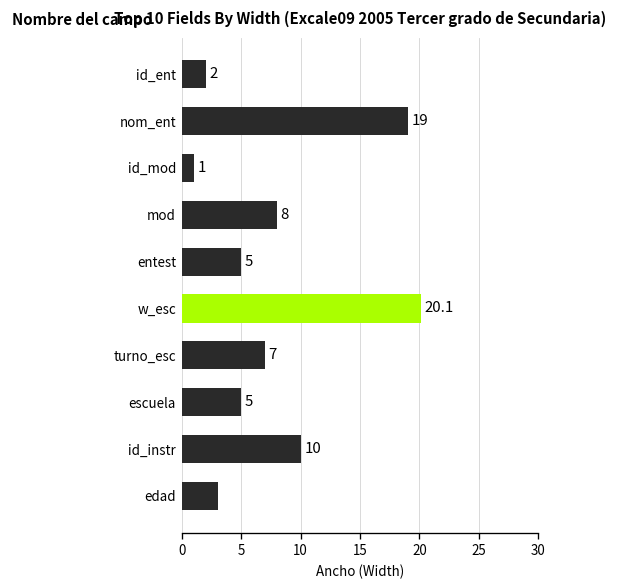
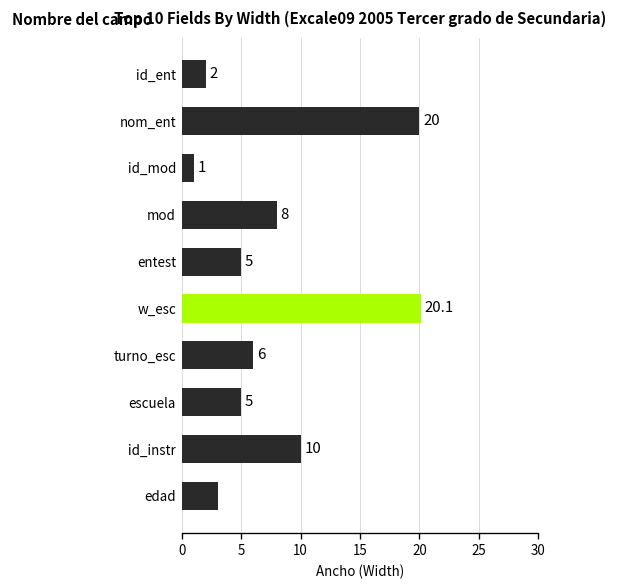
nom_ent: 19 -> 20
turno_esc: 7 -> 6
